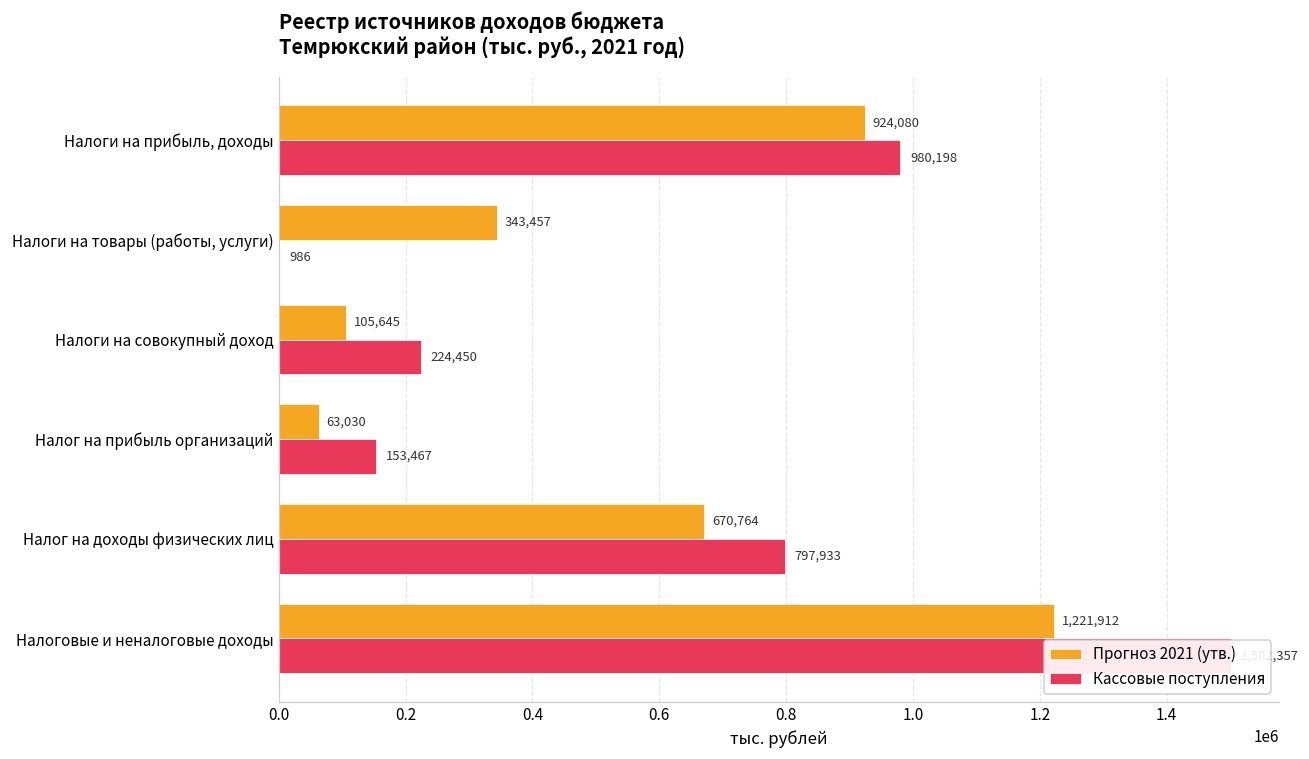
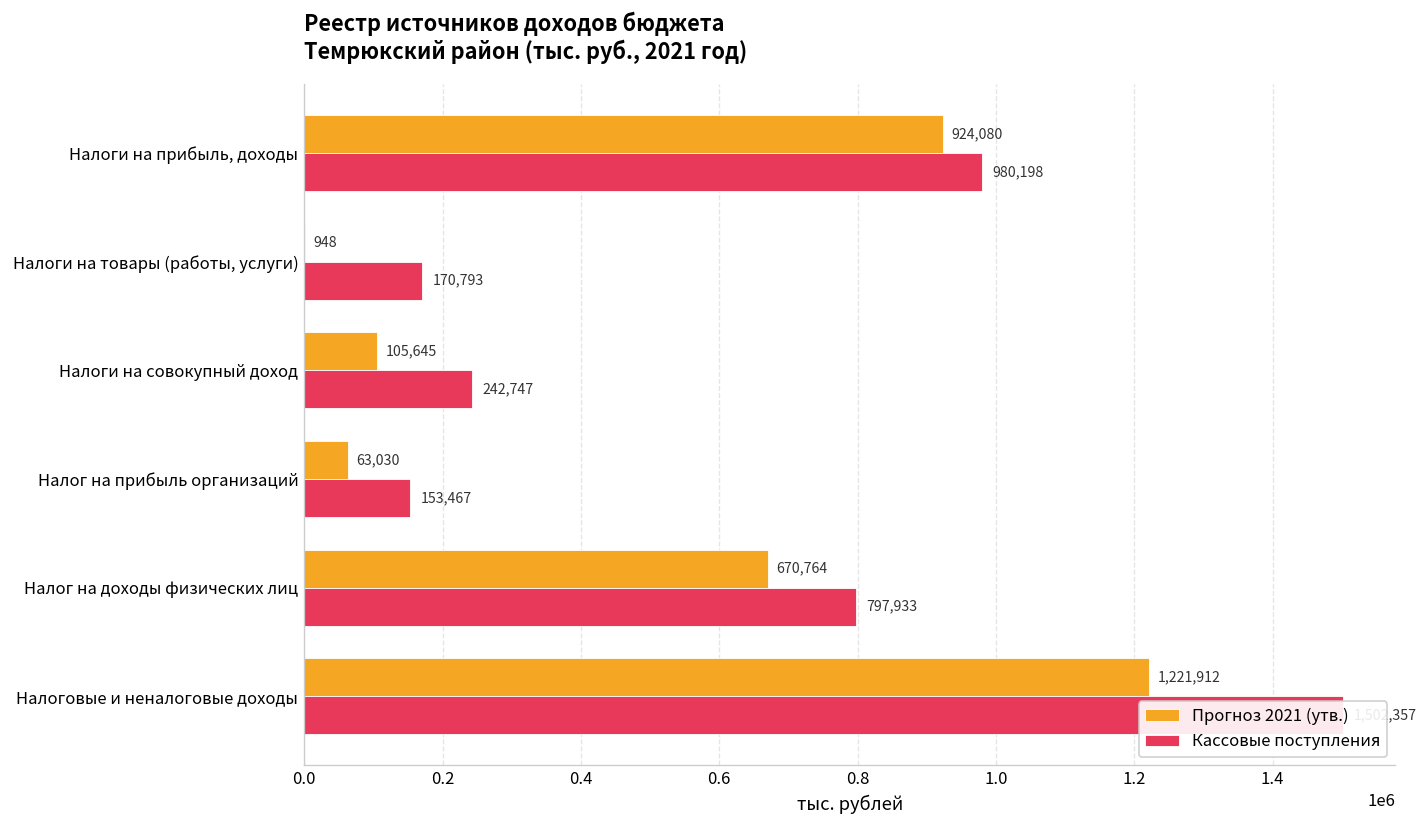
Прогноз 2021 (утв.), Налоги на товары (работы, услуги): 343,457 -> 948
Кассовые поступления, Налоги на товары (работы, услуги): 986 -> 170,793
Кассовые поступления, Налоги на совокупный доход: 224,450 -> 242,747
